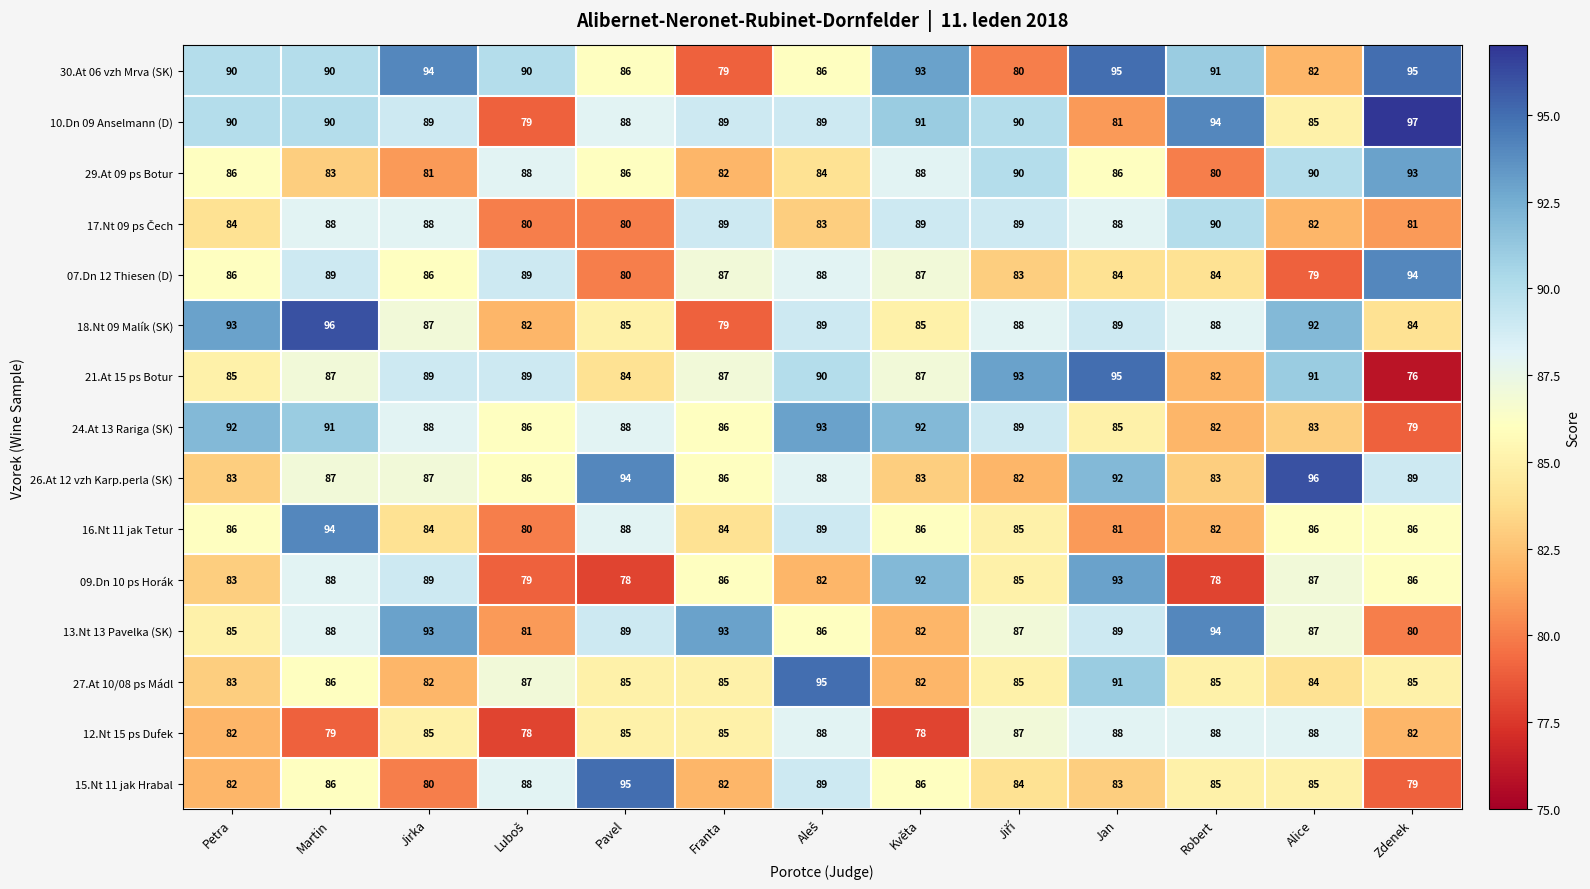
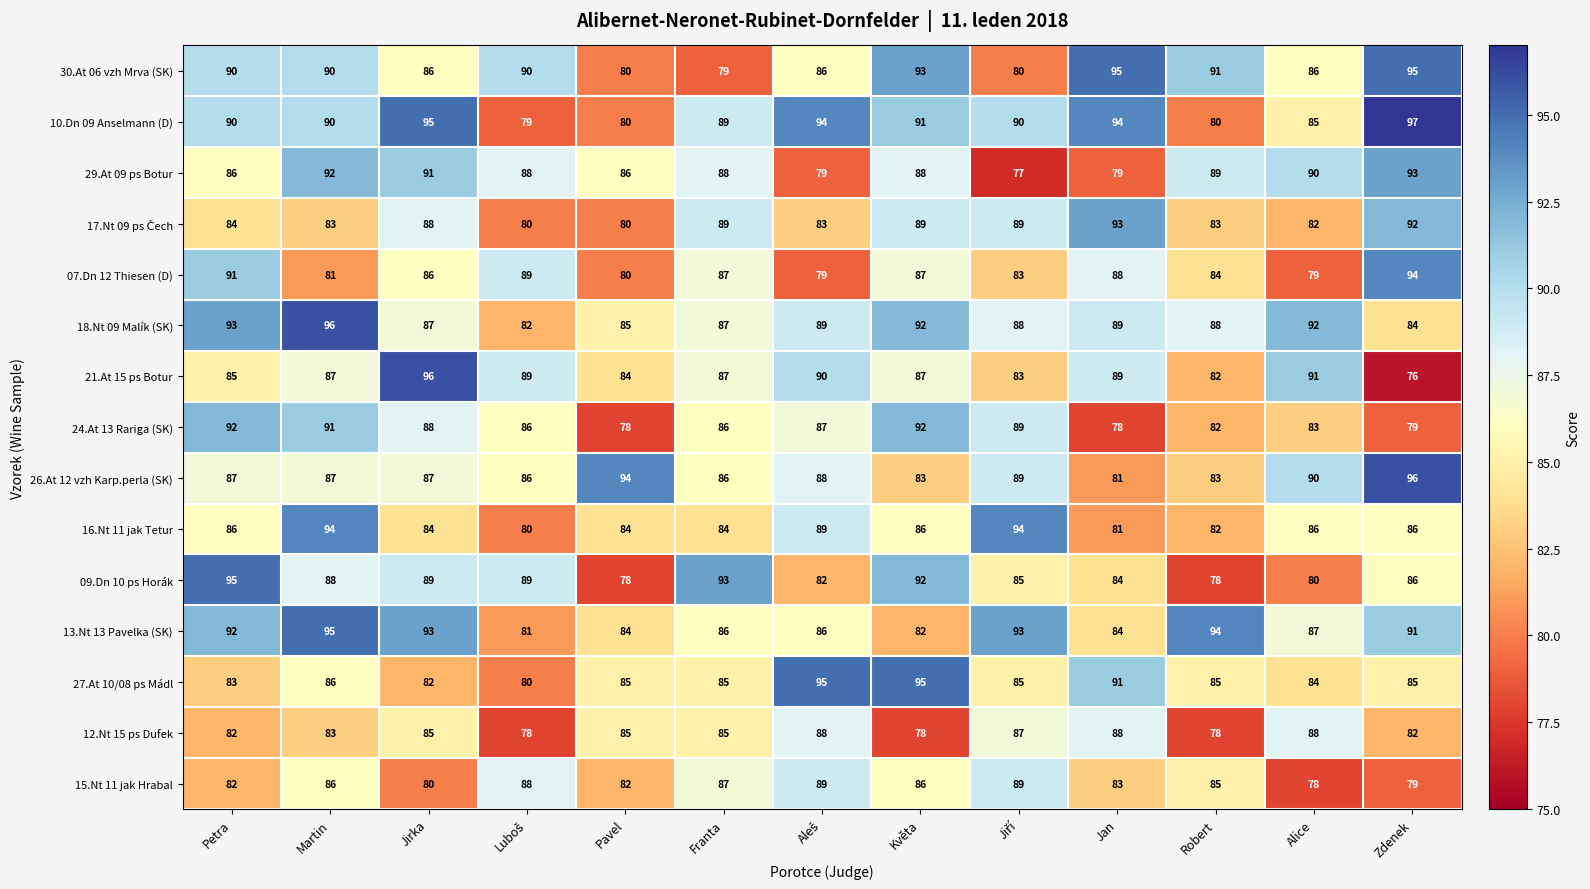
30.At 06 vzh Mrva (SK), Jirka: 94 -> 86
30.At 06 vzh Mrva (SK), Pavel: 86 -> 80
30.At 06 vzh Mrva (SK), Alice: 82 -> 86
10.Dn 09 Anselmann (D), Jirka: 89 -> 95
10.Dn 09 Anselmann (D), Pavel: 88 -> 80
10.Dn 09 Anselmann (D), Aleš: 89 -> 94
10.Dn 09 Anselmann (D), Jan: 81 -> 94
10.Dn 09 Anselmann (D), Robert: 94 -> 80
29.At 09 ps Botur, Martin: 83 -> 92
29.At 09 ps Botur, Jirka: 81 -> 91
29.At 09 ps Botur, Franta: 82 -> 88
29.At 09 ps Botur, Aleš: 84 -> 79
29.At 09 ps Botur, Jiří: 90 -> 77
29.At 09 ps Botur, Jan: 86 -> 79
29.At 09 ps Botur, Robert: 80 -> 89
17.Nt 09 ps Čech, Martin: 88 -> 83
17.Nt 09 ps Čech, Jan: 88 -> 93
17.Nt 09 ps Čech, Robert: 90 -> 83
17.Nt 09 ps Čech, Zdenek: 81 -> 92
07.Dn 12 Thiesen (D), Petra: 86 -> 91
07.Dn 12 Thiesen (D), Martin: 89 -> 81
07.Dn 12 Thiesen (D), Aleš: 88 -> 79
07.Dn 12 Thiesen (D), Jan: 84 -> 88
18.Nt 09 Malík (SK), Franta: 79 -> 87
18.Nt 09 Malík (SK), Květa: 85 -> 92
21.At 15 ps Botur, Jirka: 89 -> 96
21.At 15 ps Botur, Jiří: 93 -> 83
21.At 15 ps Botur, Jan: 95 -> 89
24.At 13 Rariga (SK), Pavel: 88 -> 78
24.At 13 Rariga (SK), Aleš: 93 -> 87
24.At 13 Rariga (SK), Jan: 85 -> 78
26.At 12 vzh Karp.perla (SK), Petra: 83 -> 87
26.At 12 vzh Karp.perla (SK), Jiří: 82 -> 89
26.At 12 vzh Karp.perla (SK), Jan: 92 -> 81
26.At 12 vzh Karp.perla (SK), Alice: 96 -> 90
26.At 12 vzh Karp.perla (SK), Zdenek: 89 -> 96
16.Nt 11 jak Tetur, Pavel: 88 -> 84
16.Nt 11 jak Tetur, Jiří: 85 -> 94
09.Dn 10 ps Horák, Petra: 83 -> 95
09.Dn 10 ps Horák, Luboš: 79 -> 89
09.Dn 10 ps Horák, Franta: 86 -> 93
09.Dn 10 ps Horák, Jan: 93 -> 84
09.Dn 10 ps Horák, Alice: 87 -> 80
13.Nt 13 Pavelka (SK), Petra: 85 -> 92
13.Nt 13 Pavelka (SK), Martin: 88 -> 95
13.Nt 13 Pavelka (SK), Pavel: 89 -> 84
13.Nt 13 Pavelka (SK), Franta: 93 -> 86
13.Nt 13 Pavelka (SK), Jiří: 87 -> 93
13.Nt 13 Pavelka (SK), Jan: 89 -> 84
13.Nt 13 Pavelka (SK), Zdenek: 80 -> 91
27.At 10/08 ps Mádl, Luboš: 87 -> 80
27.At 10/08 ps Mádl, Květa: 82 -> 95
12.Nt 15 ps Dufek, Martin: 79 -> 83
12.Nt 15 ps Dufek, Robert: 88 -> 78
15.Nt 11 jak Hrabal, Pavel: 95 -> 82
15.Nt 11 jak Hrabal, Franta: 82 -> 87
15.Nt 11 jak Hrabal, Jiří: 84 -> 89
15.Nt 11 jak Hrabal, Alice: 85 -> 78
